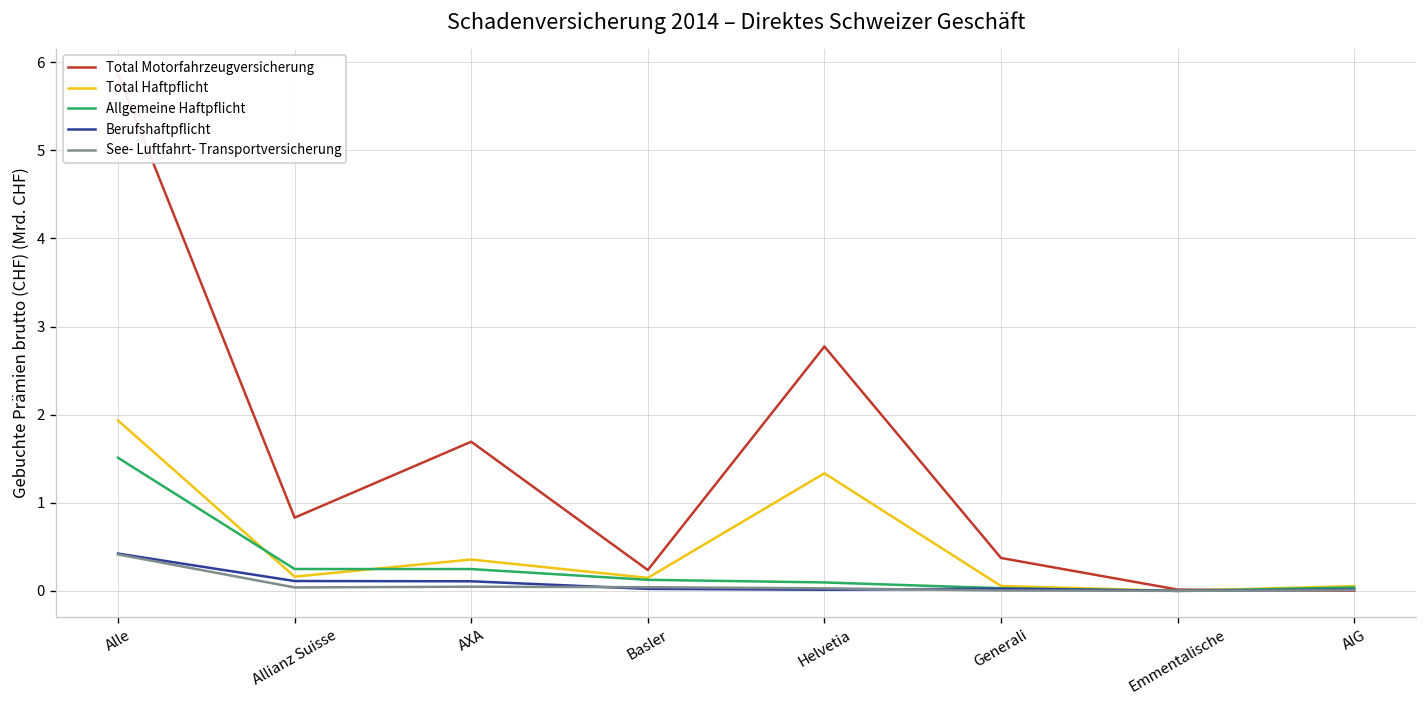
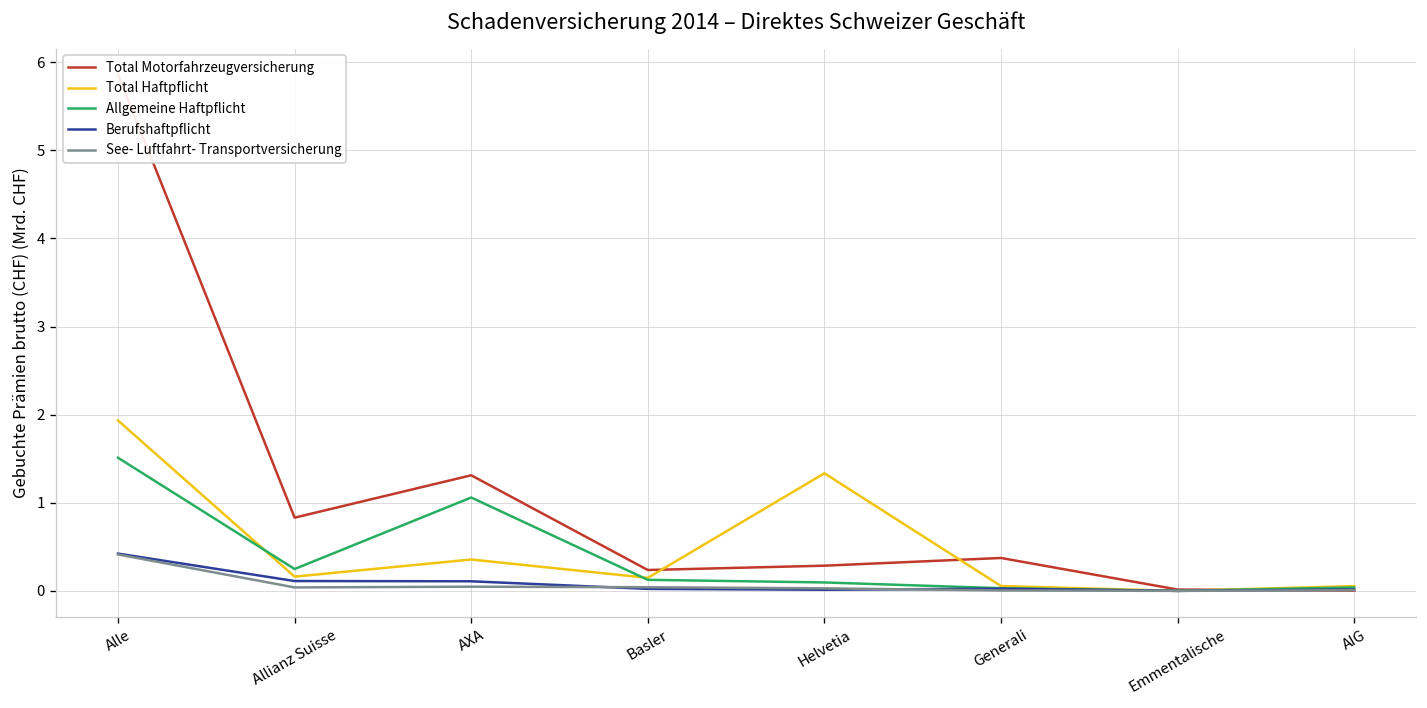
Total Motorfahrzeugversicherung, AXA: 1.7 -> 1.3
Allgemeine Haftpflicht, AXA: 0.2 -> 1.1
Total Motorfahrzeugversicherung, Helvetia: 2.8 -> 0.3
